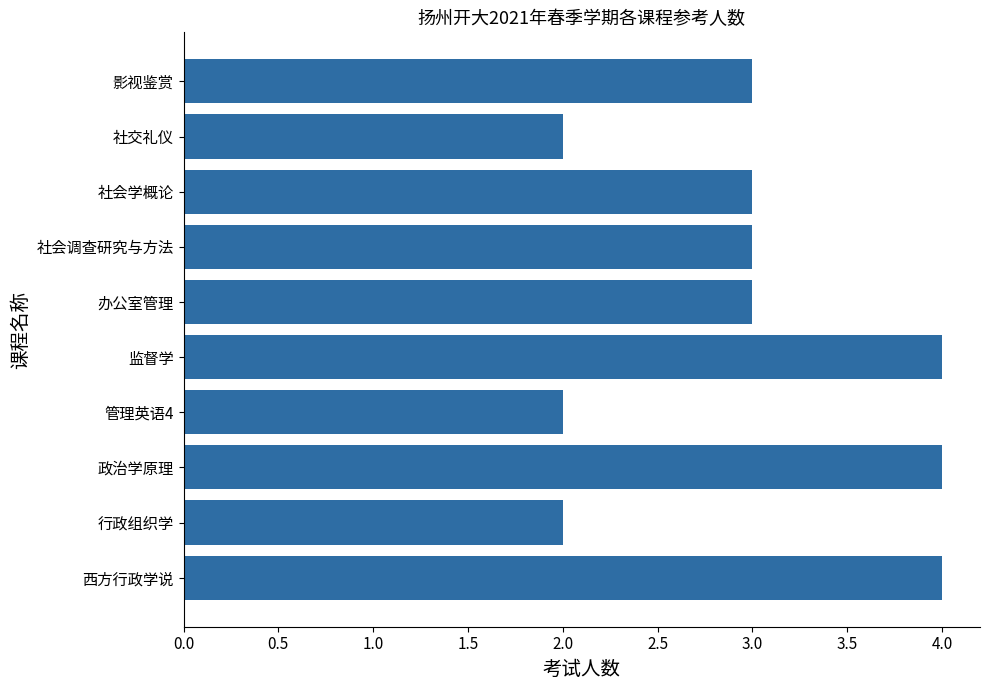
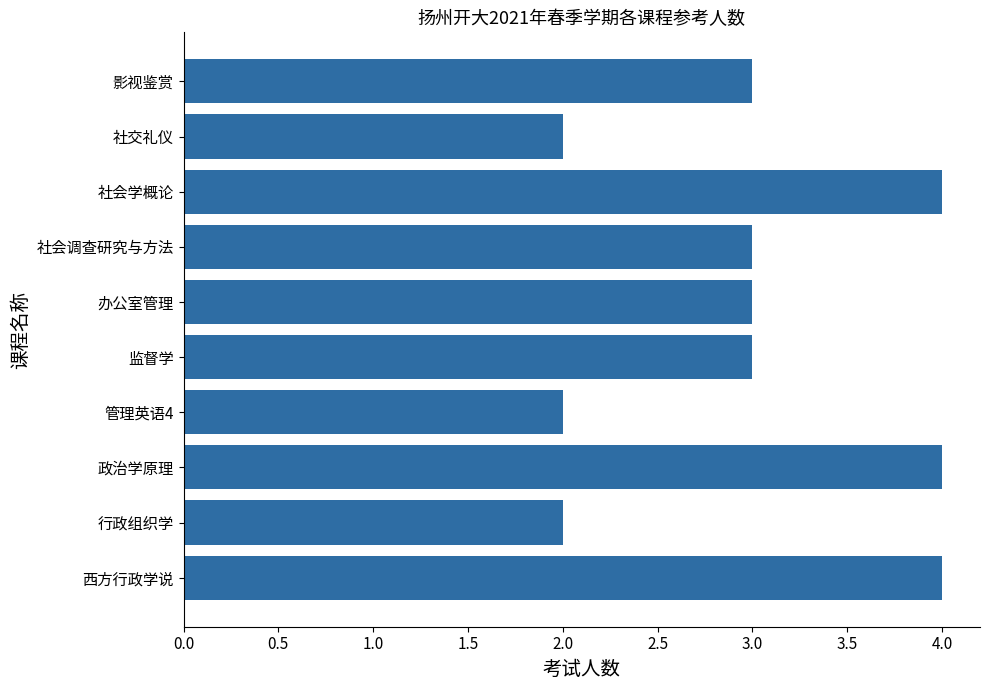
社会学概论: 3 -> 4
监督学: 4 -> 3
